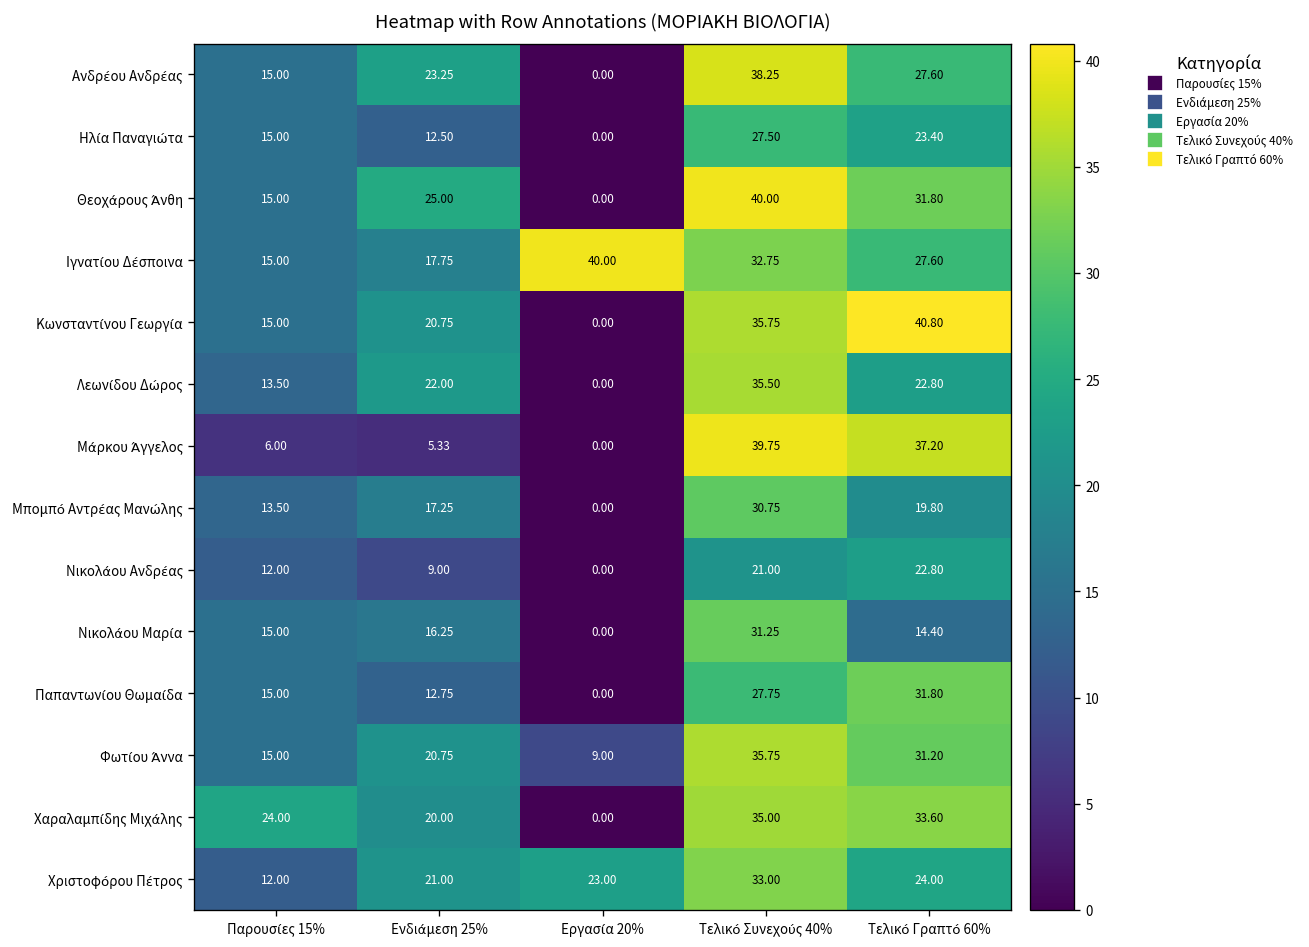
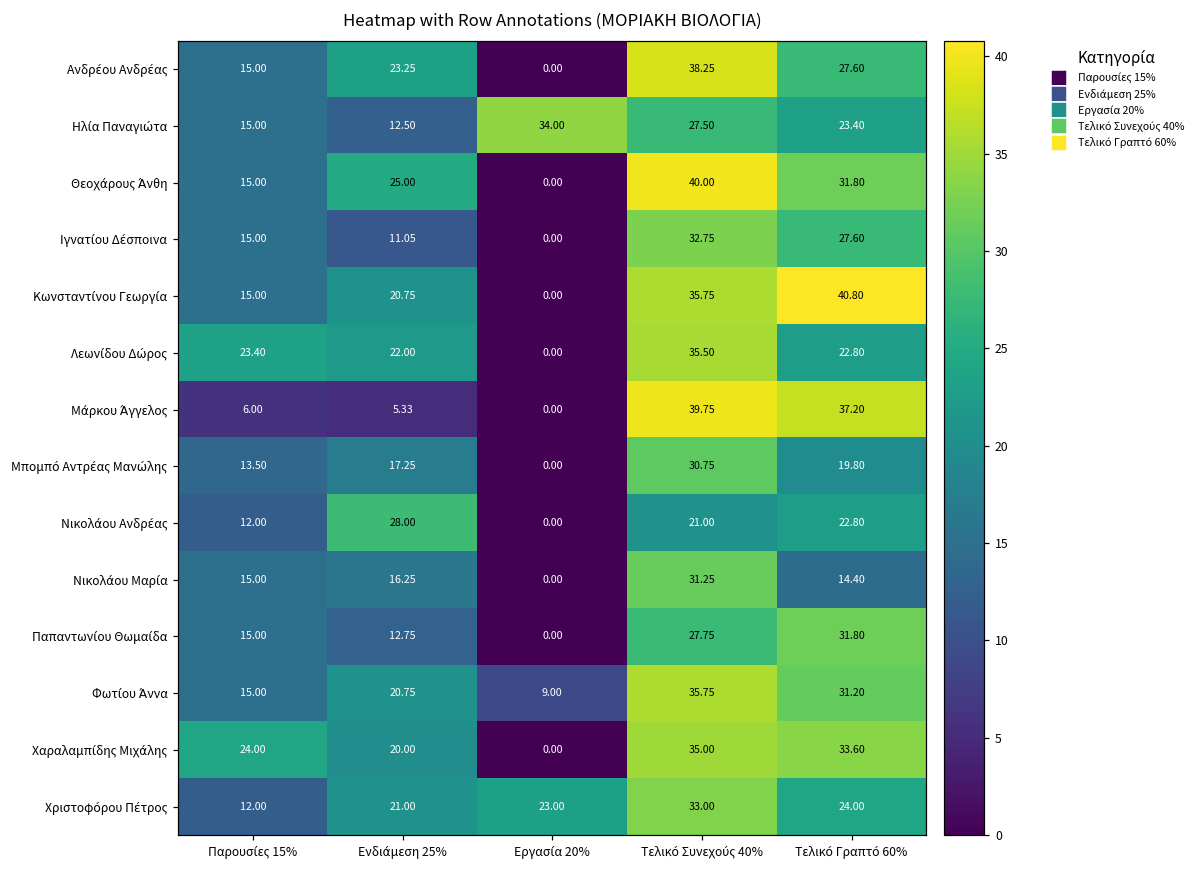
Ηλία Παναγιώτα, Εργασία 20%: 0.00 -> 34.00
Ιγνατίου Δέσποινα, Ενδιάμεση 25%: 17.75 -> 11.05
Ιγνατίου Δέσποινα, Εργασία 20%: 40.00 -> 0.00
Λεωνίδου Δώρος, Παρουσίες 15%: 13.50 -> 23.40
Νικολάου Ανδρέας, Ενδιάμεση 25%: 9.00 -> 28.00
